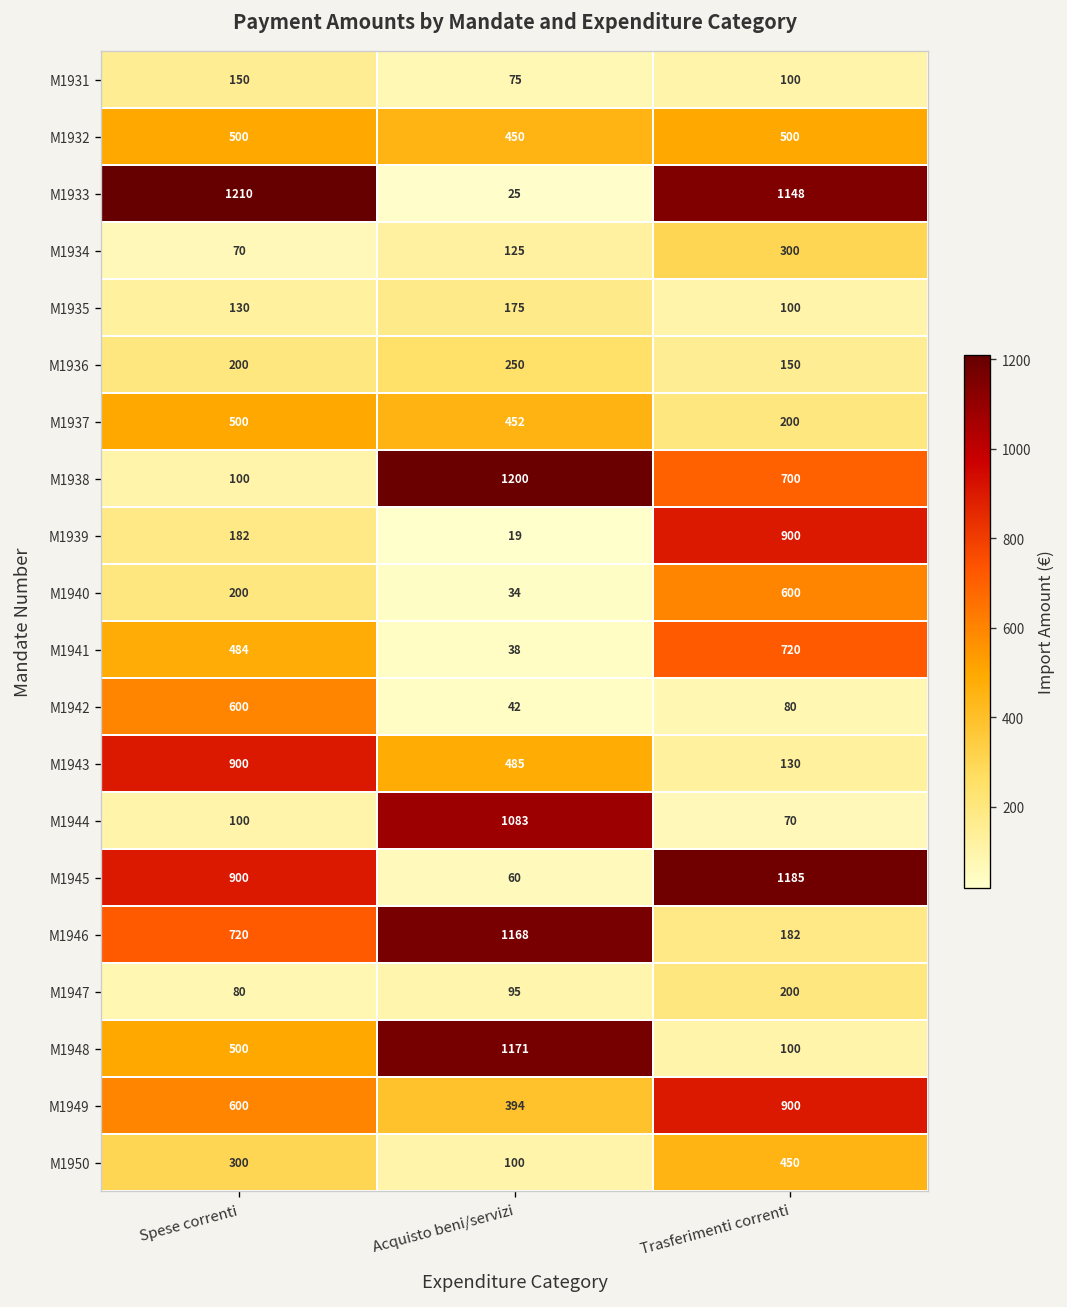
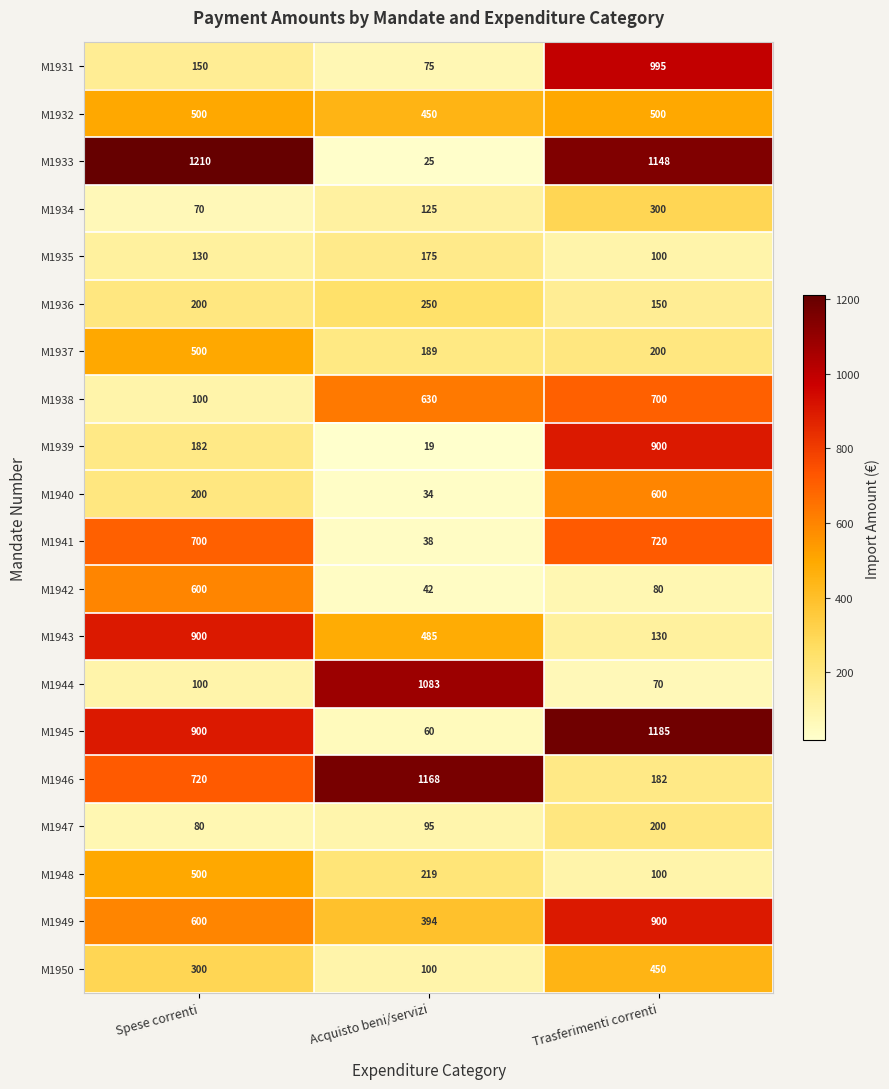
M1931, Trasferimenti correnti: 100 -> 995
M1937, Acquisto beni/servizi: 452 -> 189
M1938, Acquisto beni/servizi: 1200 -> 630
M1941, Spese correnti: 484 -> 700
M1948, Acquisto beni/servizi: 1171 -> 219
